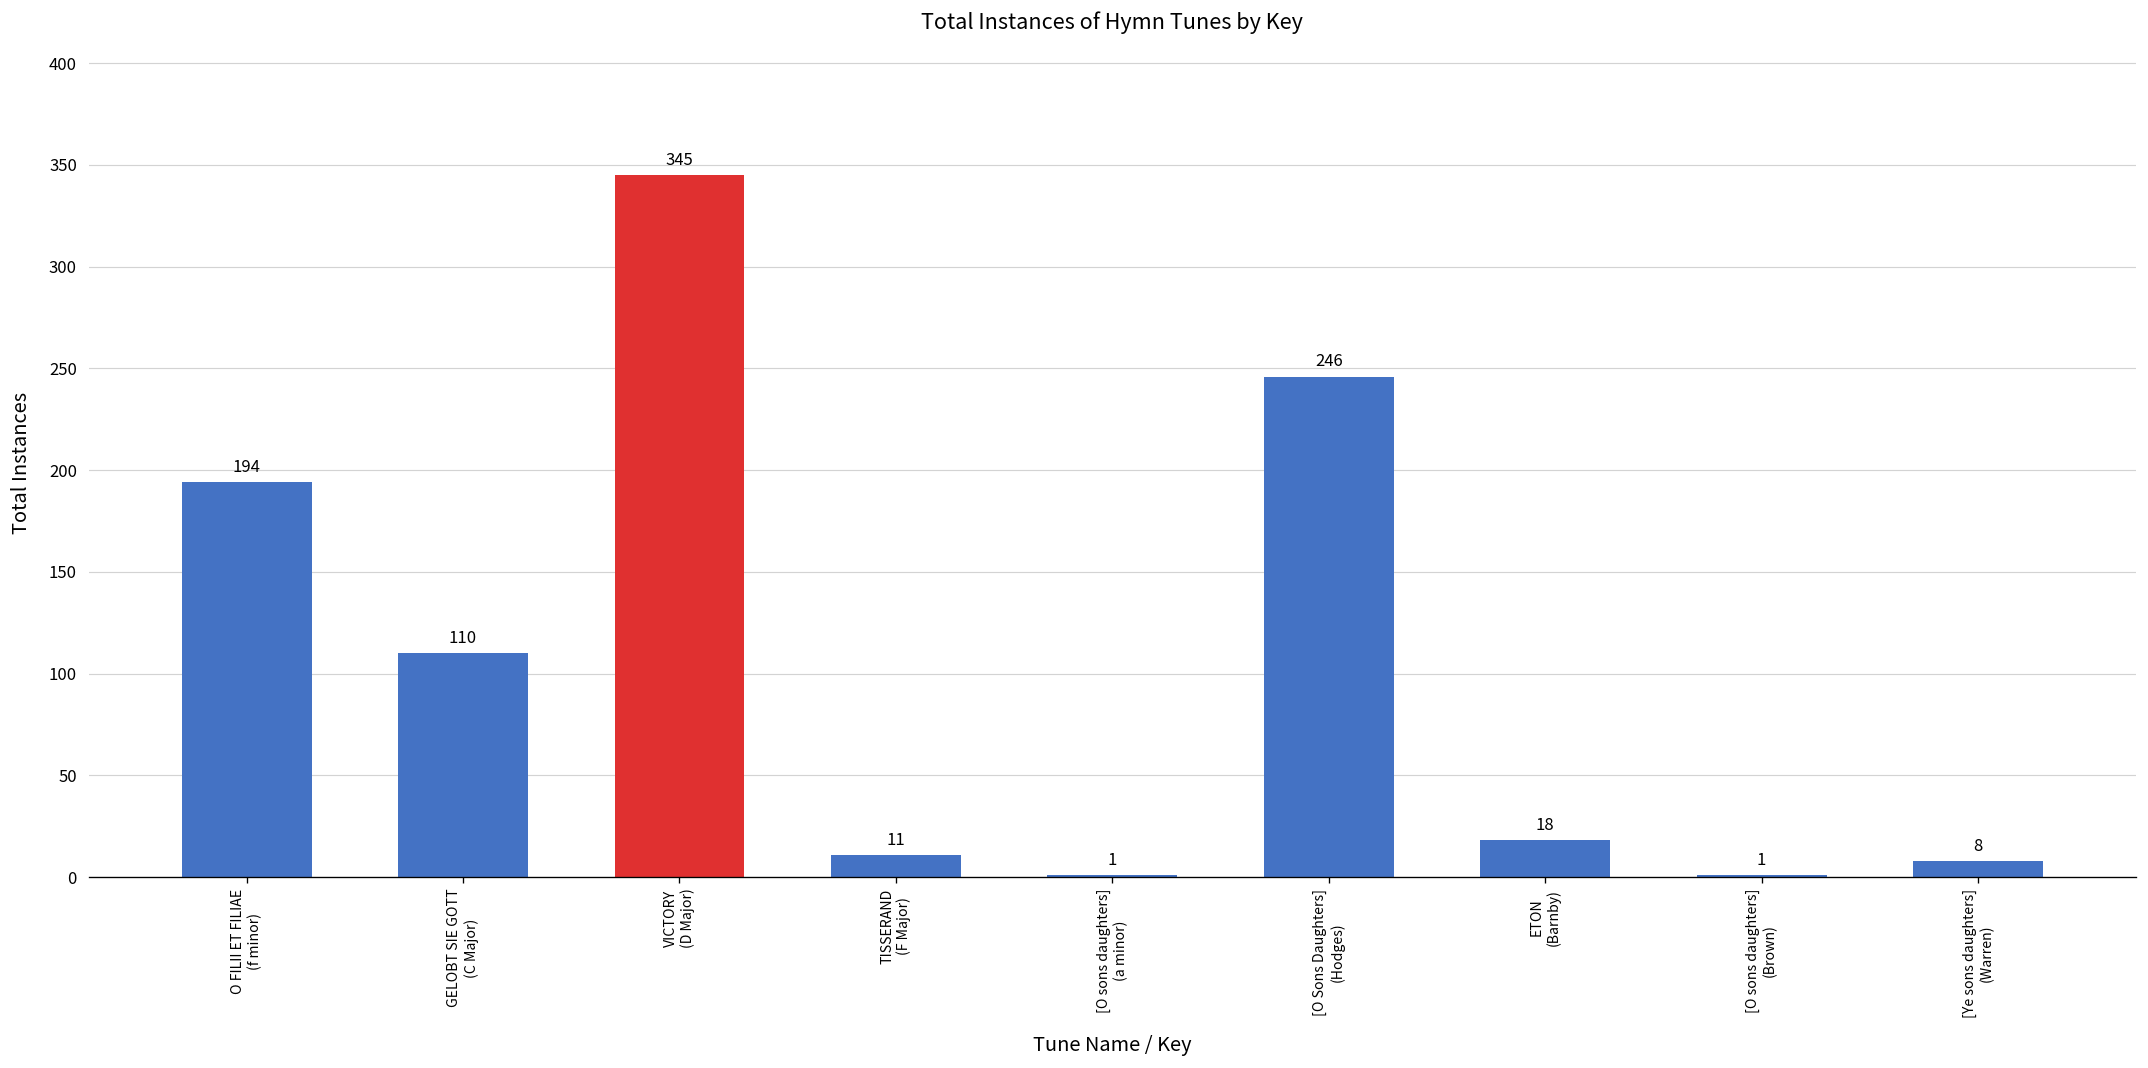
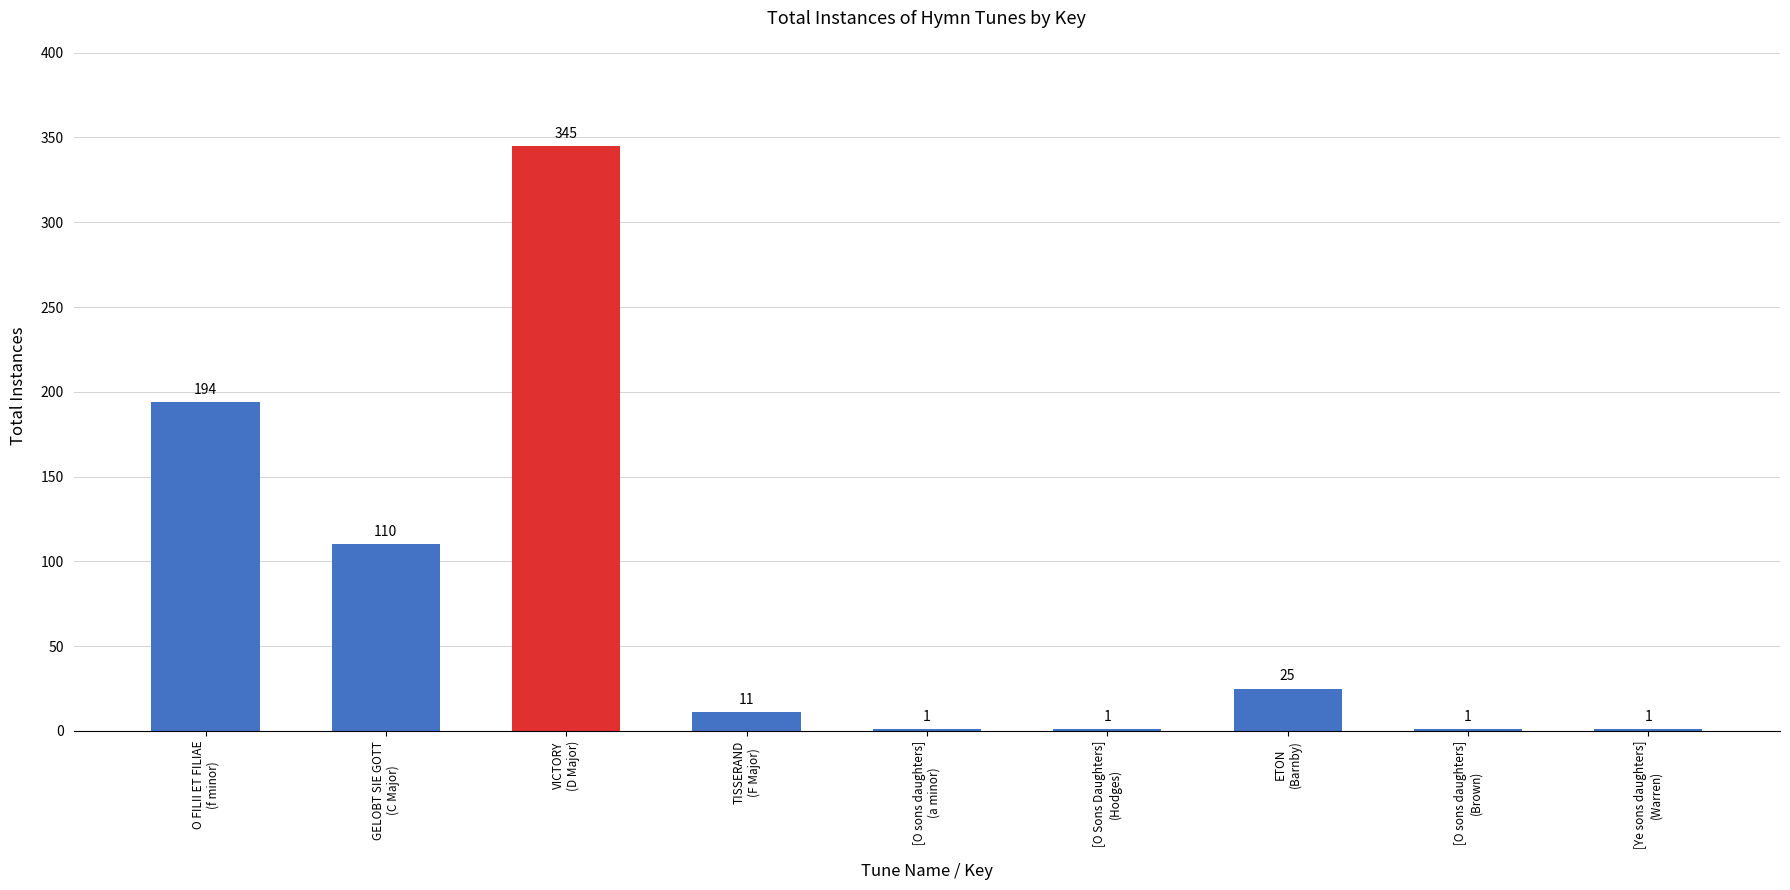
[O Sons Daughters] (Hodges): 246 -> 1
ETON (Barnby): 18 -> 25
[Ye sons daughters] (Warren): 8 -> 1
